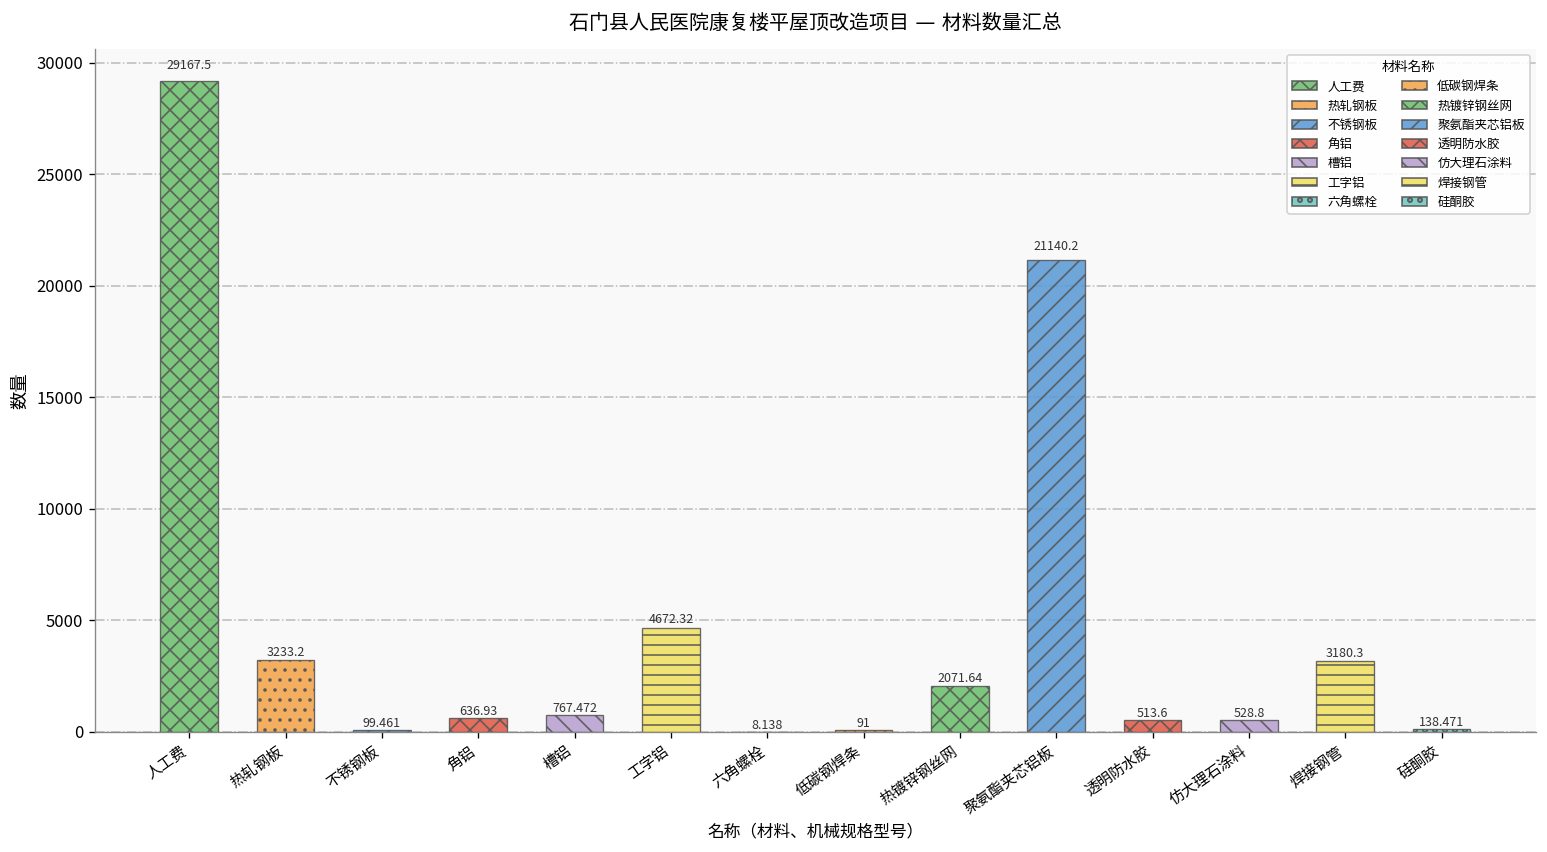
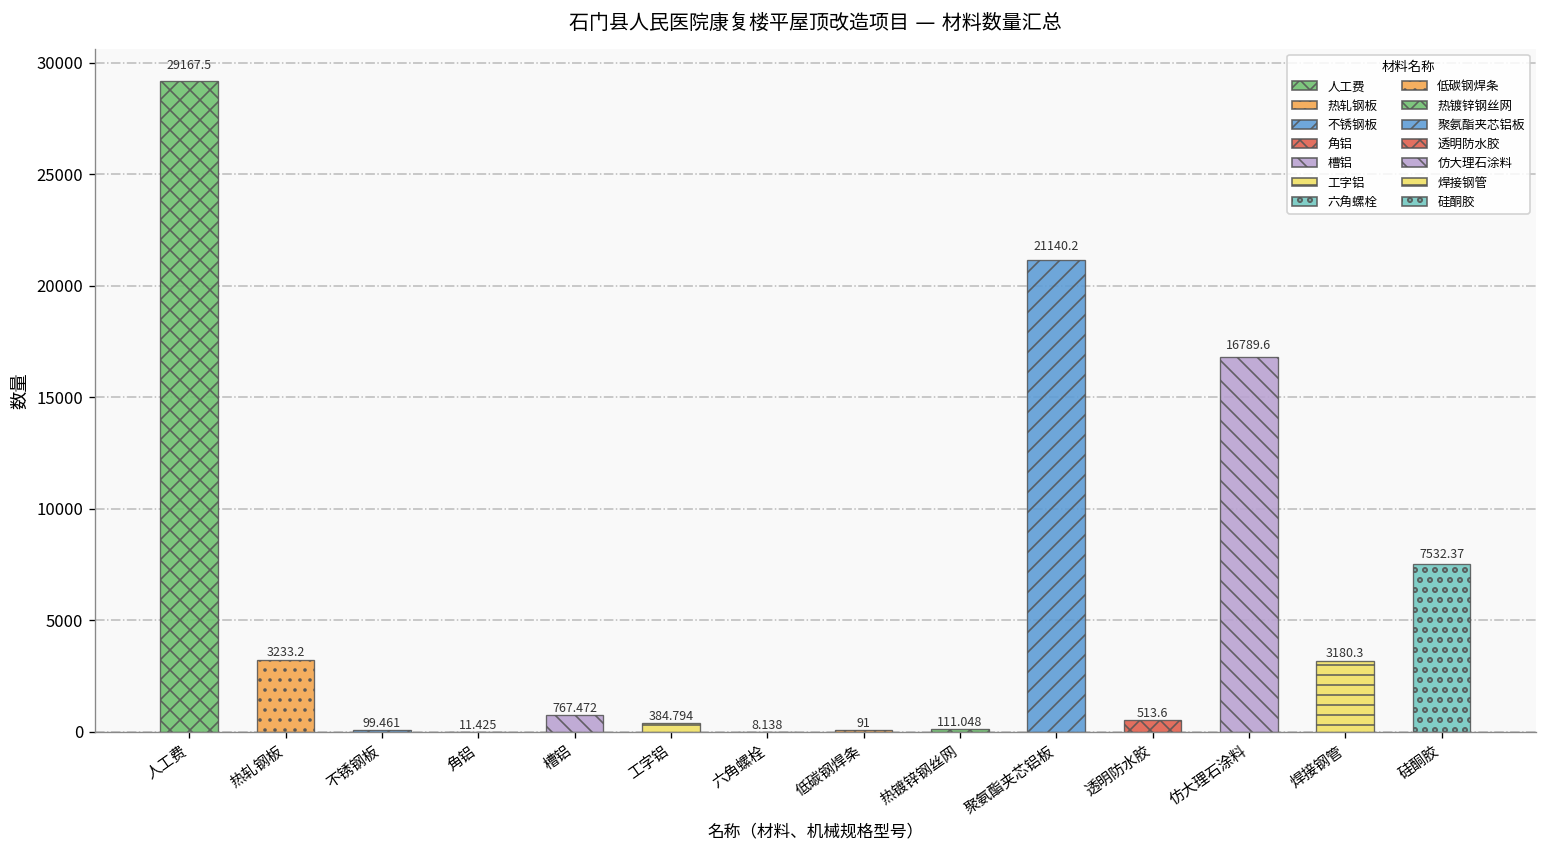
角铝: 636.93 -> 11.425
工字铝: 4672.32 -> 384.794
热镀锌钢丝网: 2071.64 -> 111.048
仿大理石涂料: 528.8 -> 16789.6
硅酮胶: 138.471 -> 7532.37
